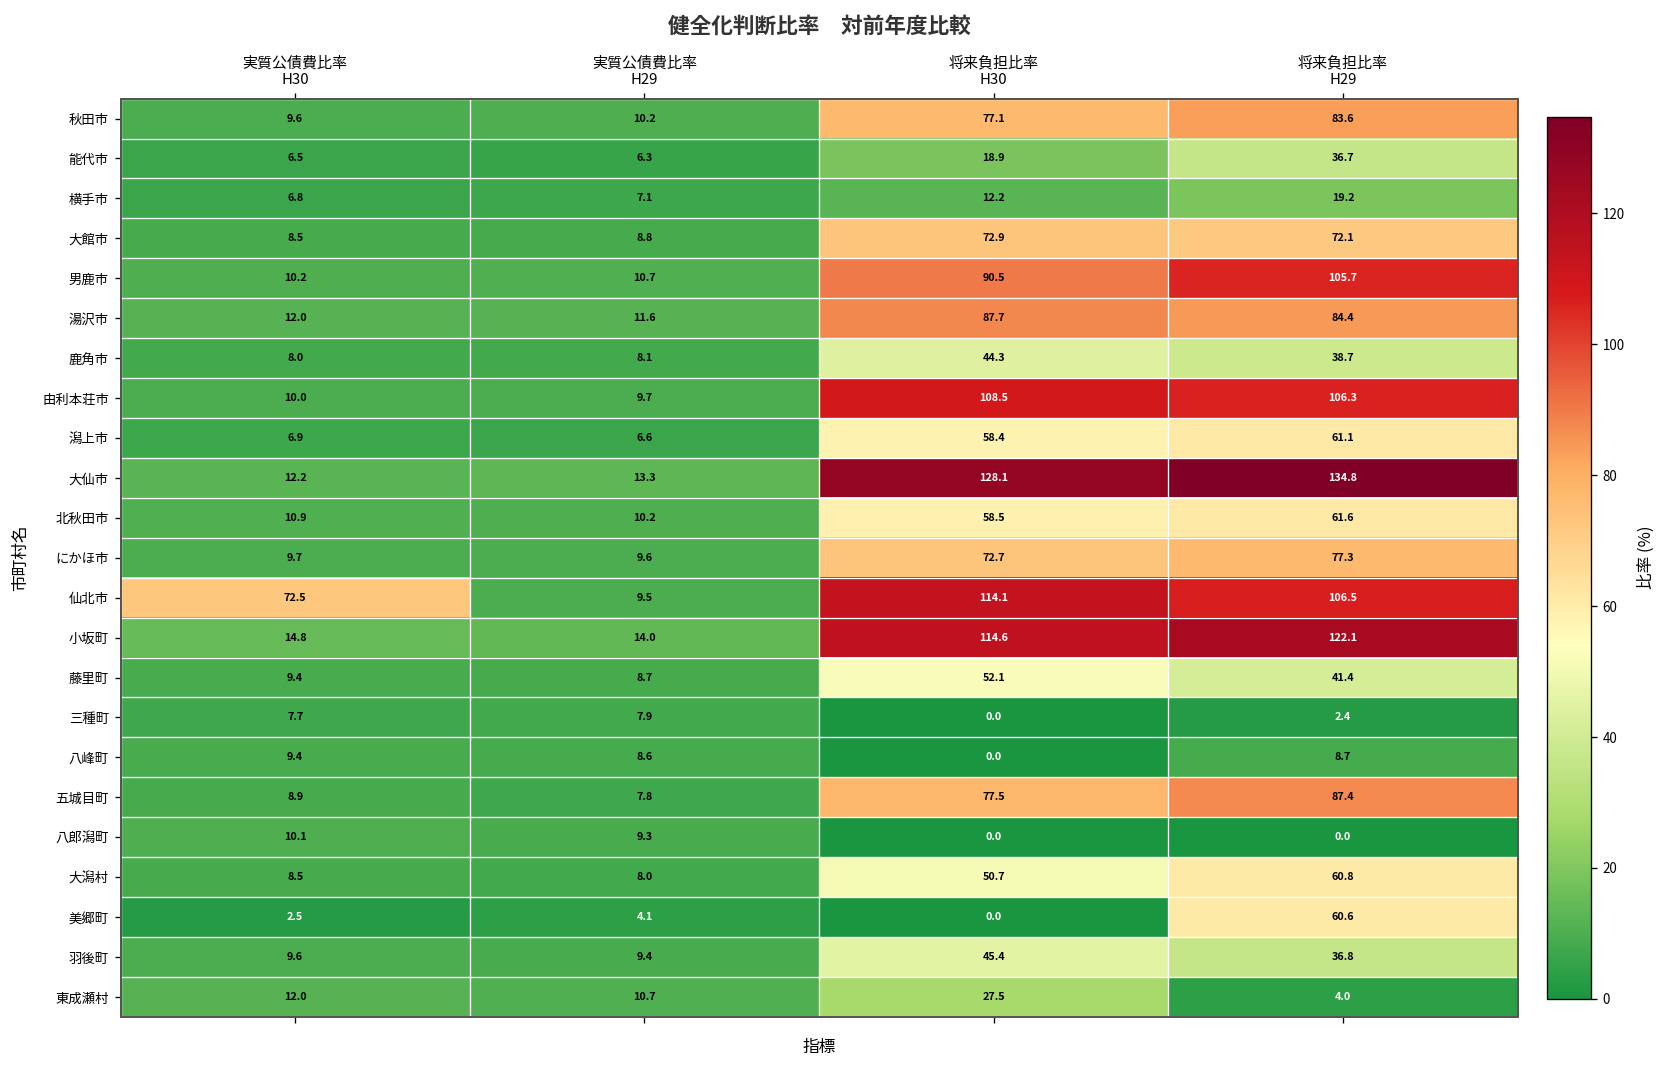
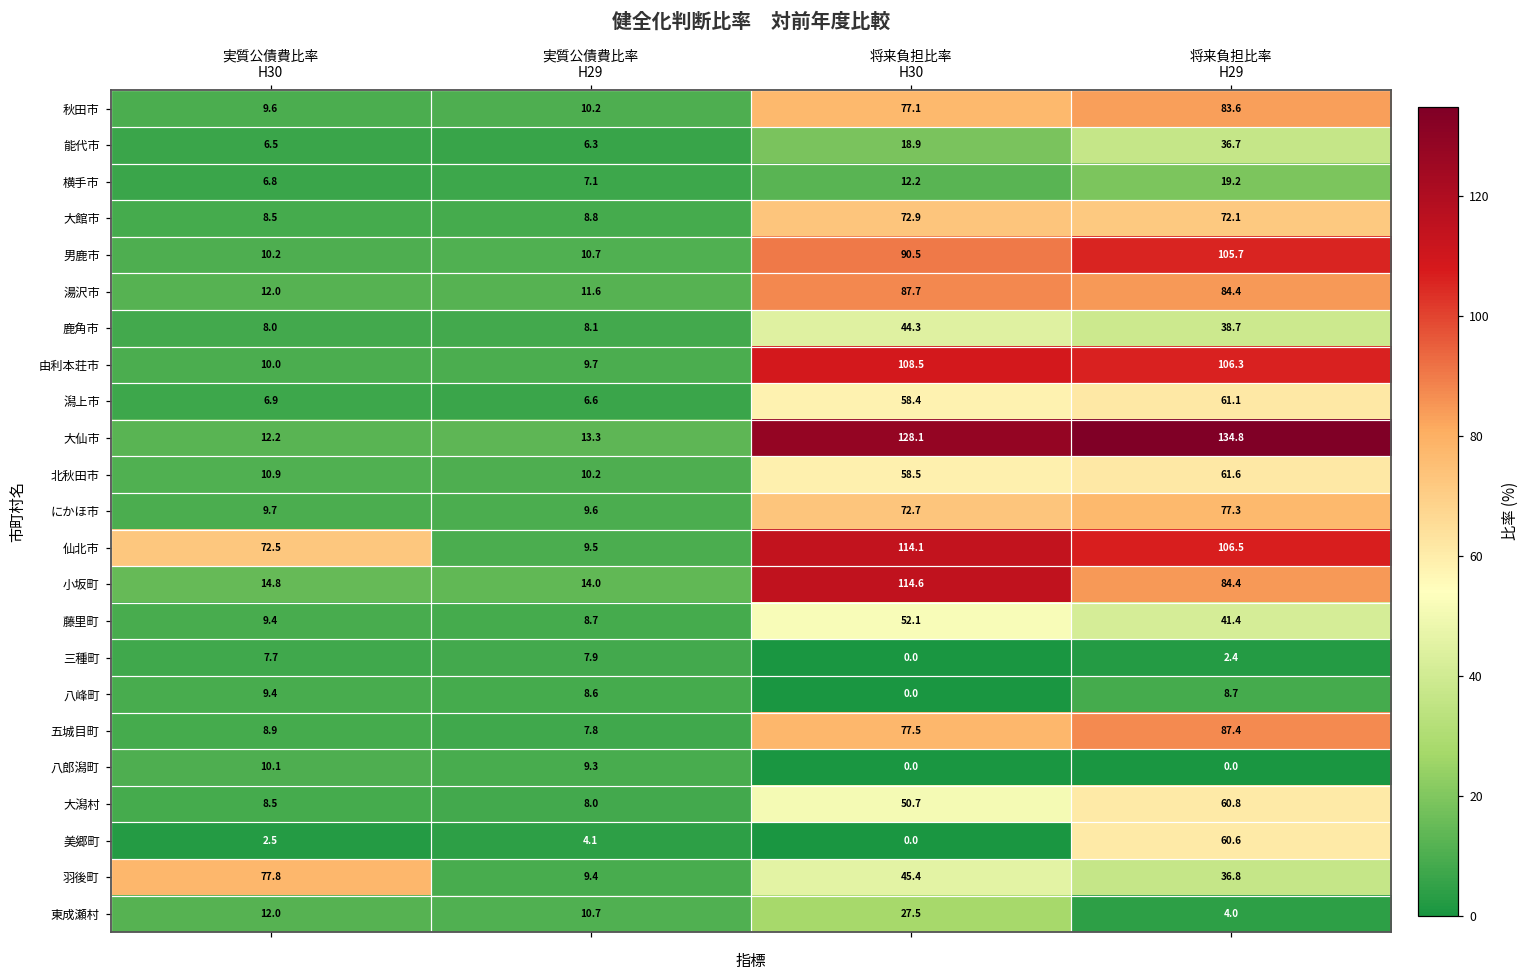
小坂町, 将来負担比率 H29: 122.1 -> 84.4
羽後町, 実質公債費比率 H30: 9.6 -> 77.8
